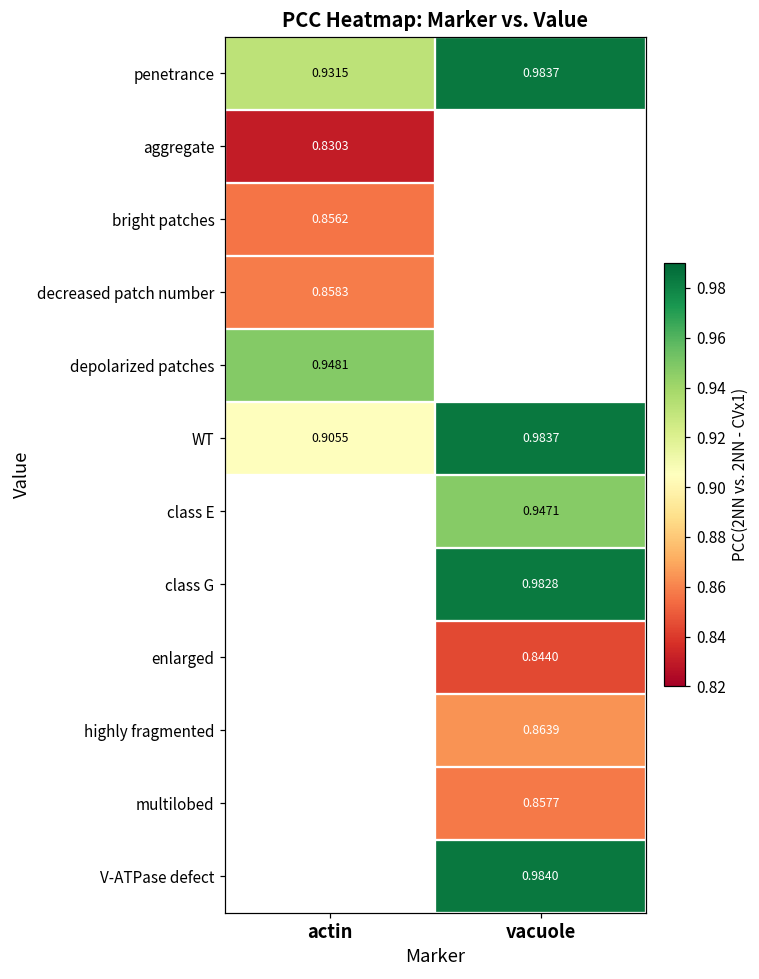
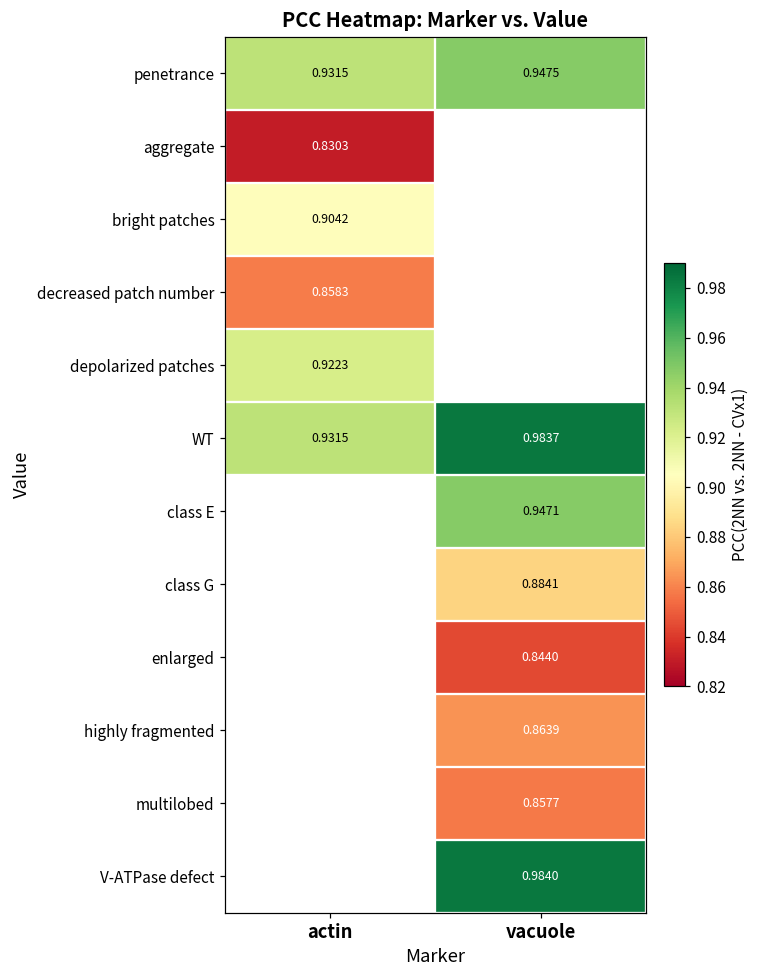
penetrance, vacuole: 0.9837 -> 0.9475
bright patches, actin: 0.8562 -> 0.9042
depolarized patches, actin: 0.9481 -> 0.9223
WT, actin: 0.9055 -> 0.9315
class G, vacuole: 0.9828 -> 0.8841
